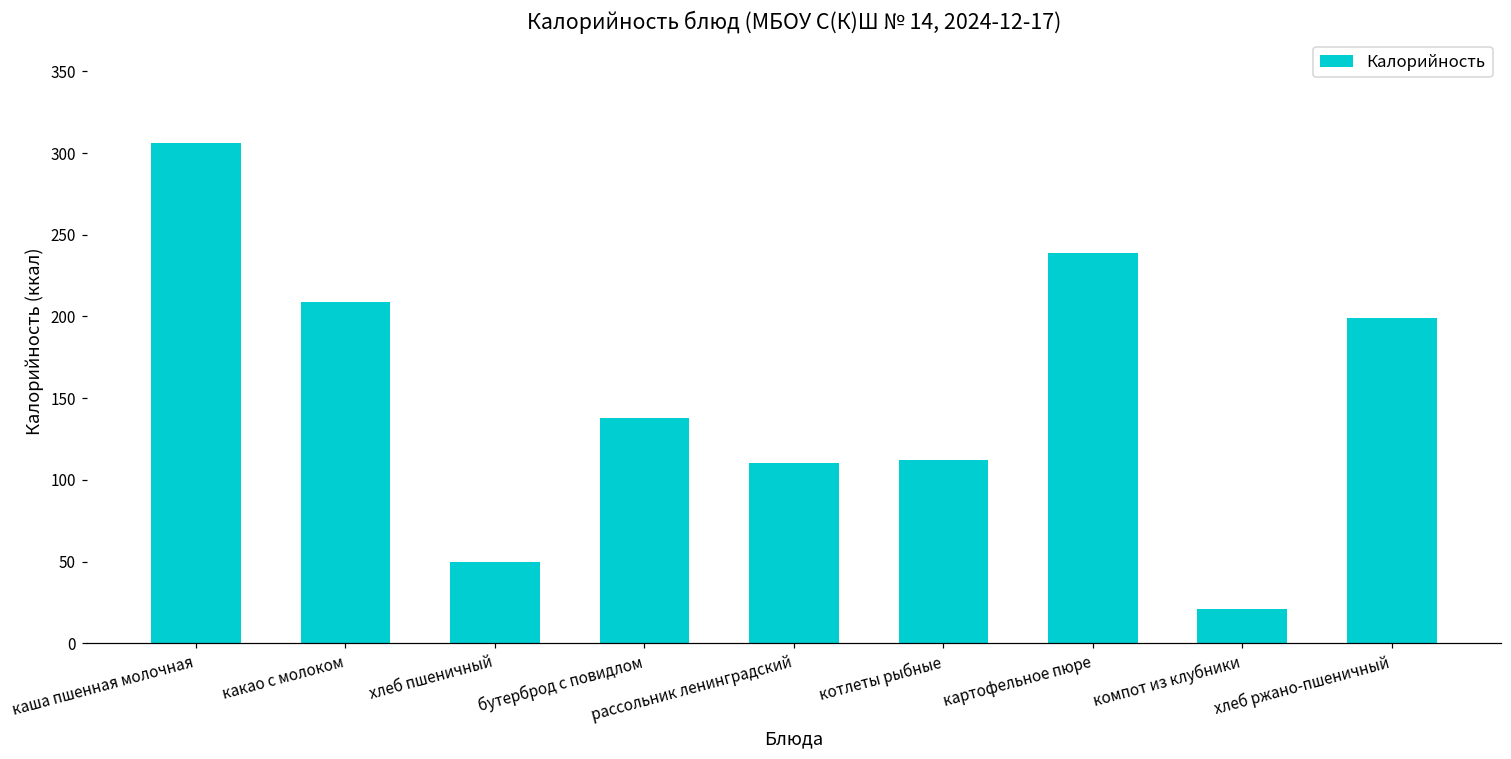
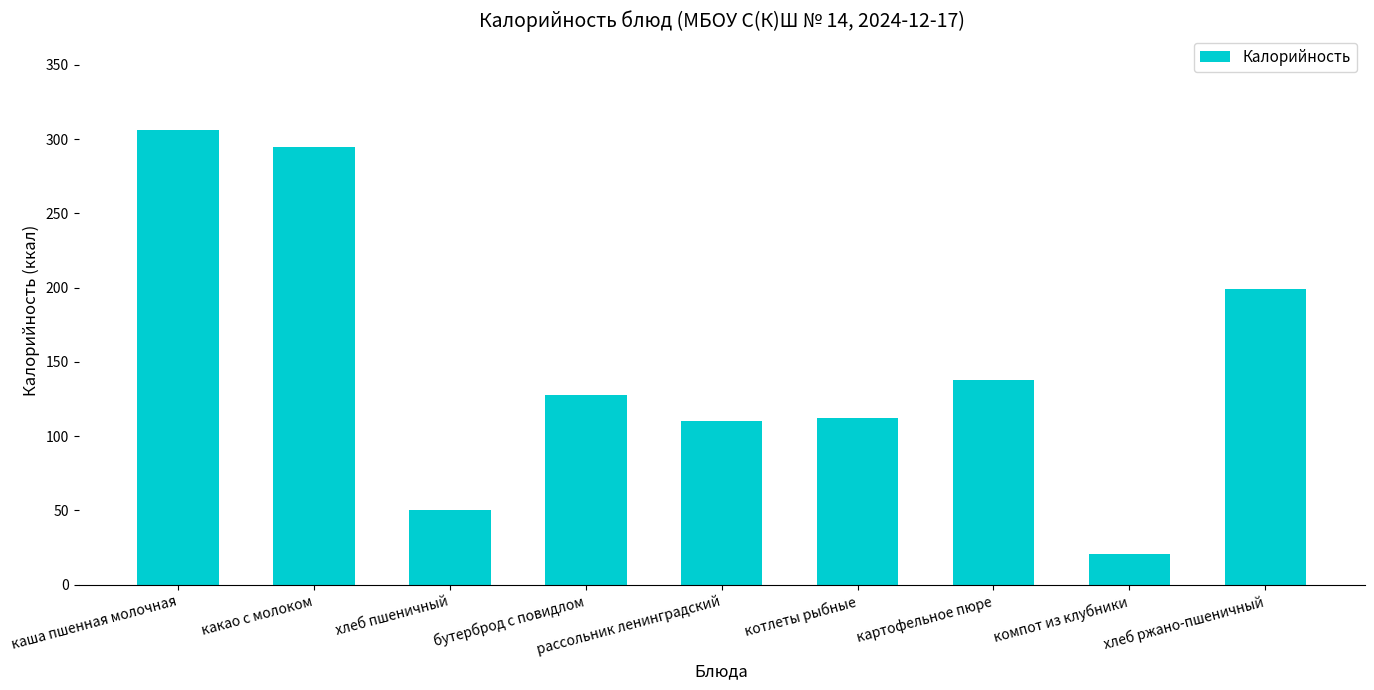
какао с молоком: 209 -> 295
бутерброд с повидлом: 138 -> 128
картофельное пюре: 239 -> 138
